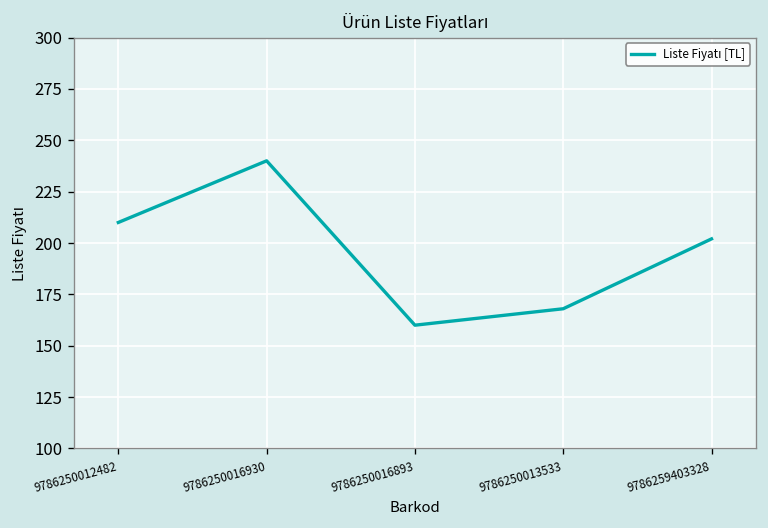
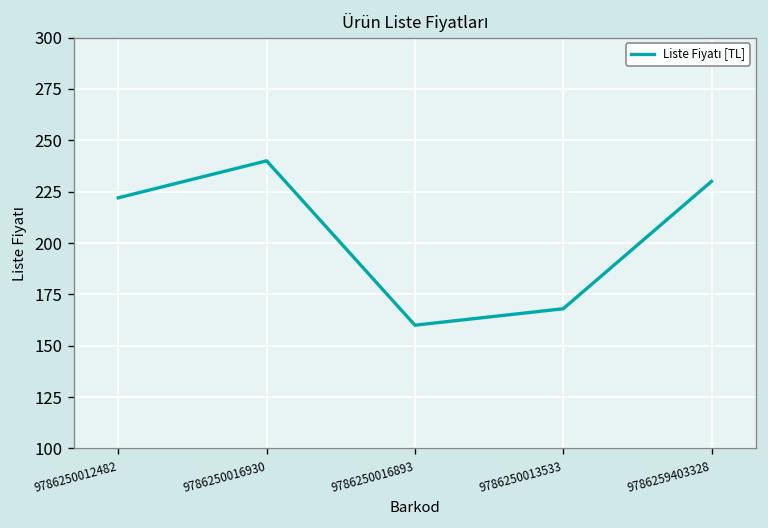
9786250012482: 210 -> 222
9786259403328: 202 -> 230
